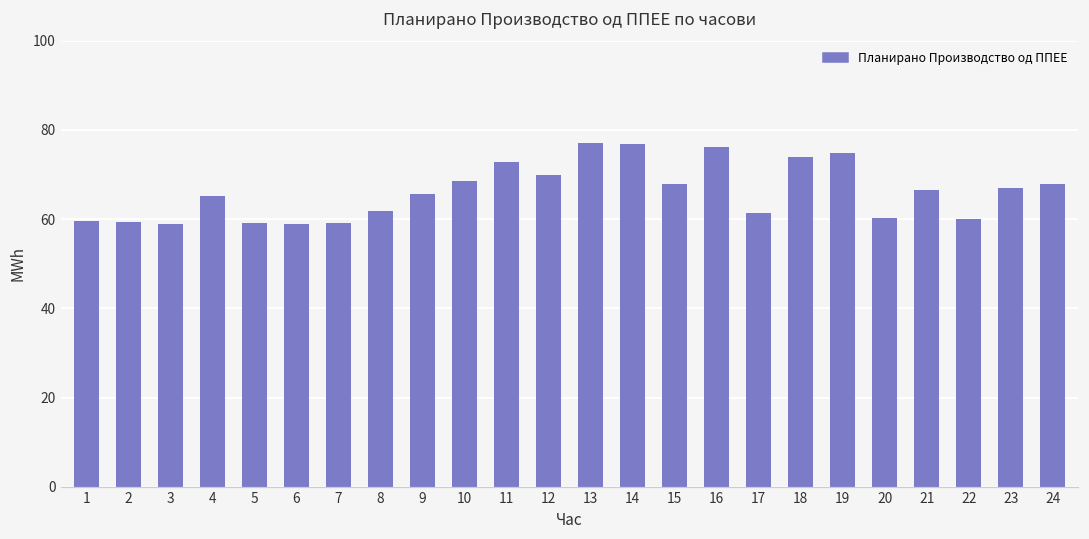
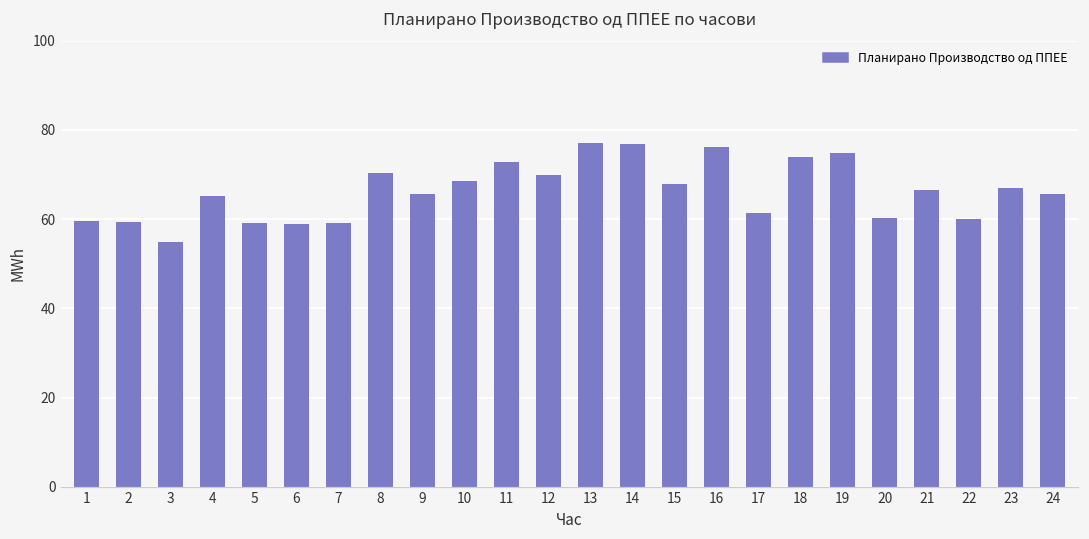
3: 59 -> 55
8: 62 -> 70
24: 68 -> 66
